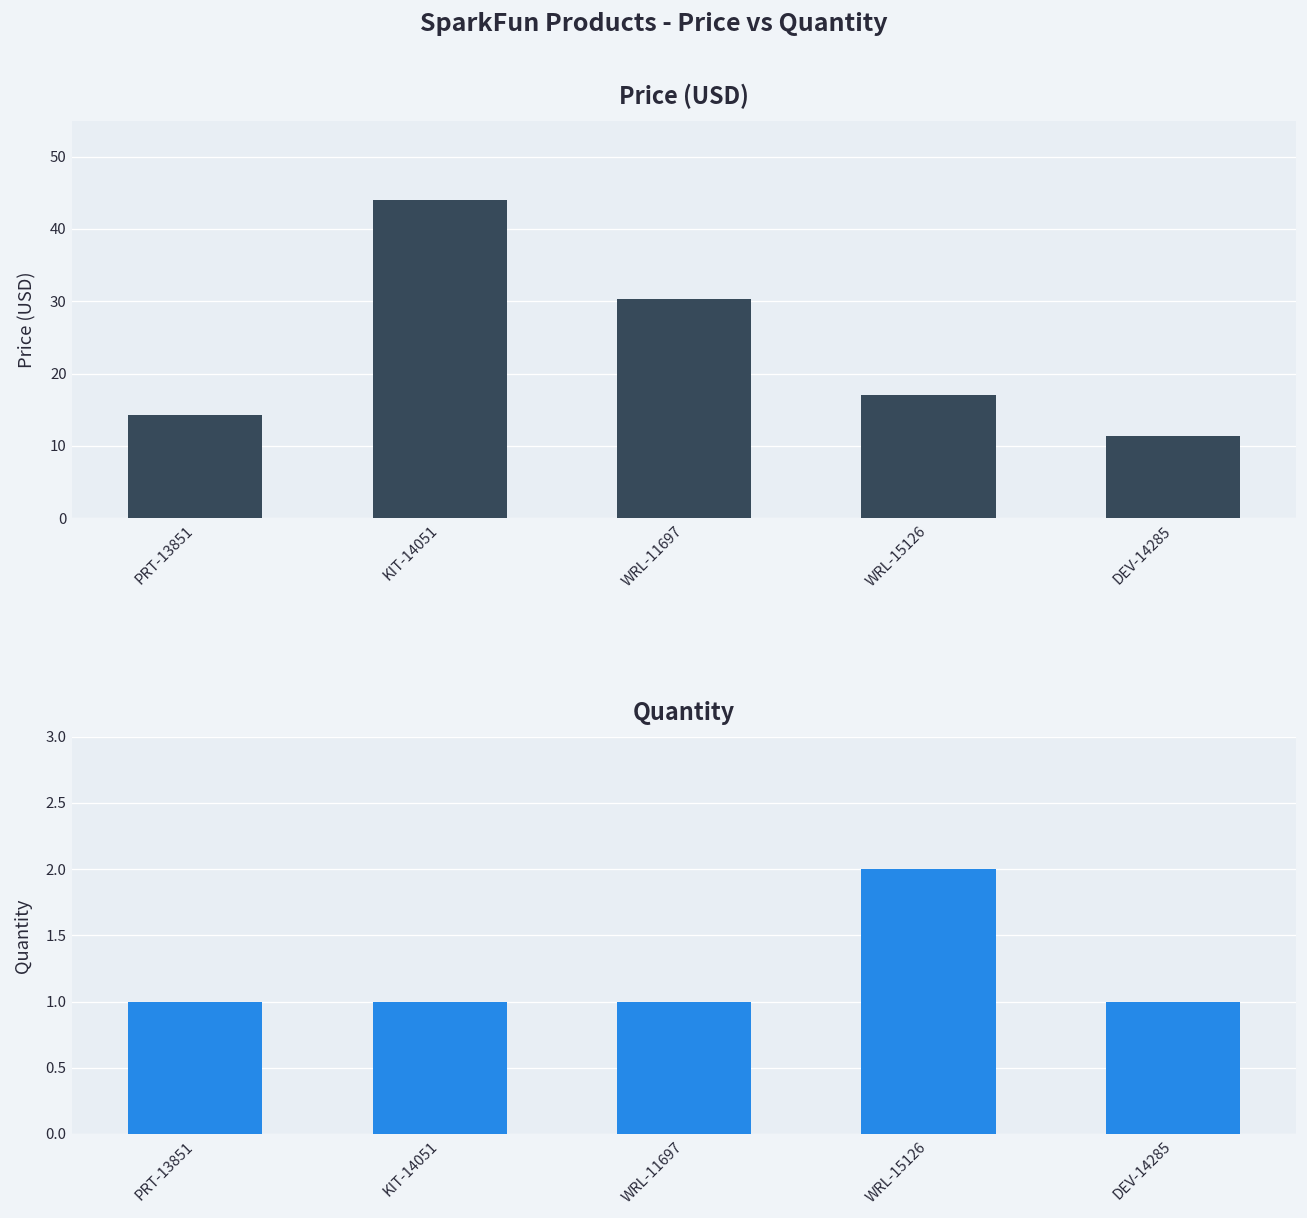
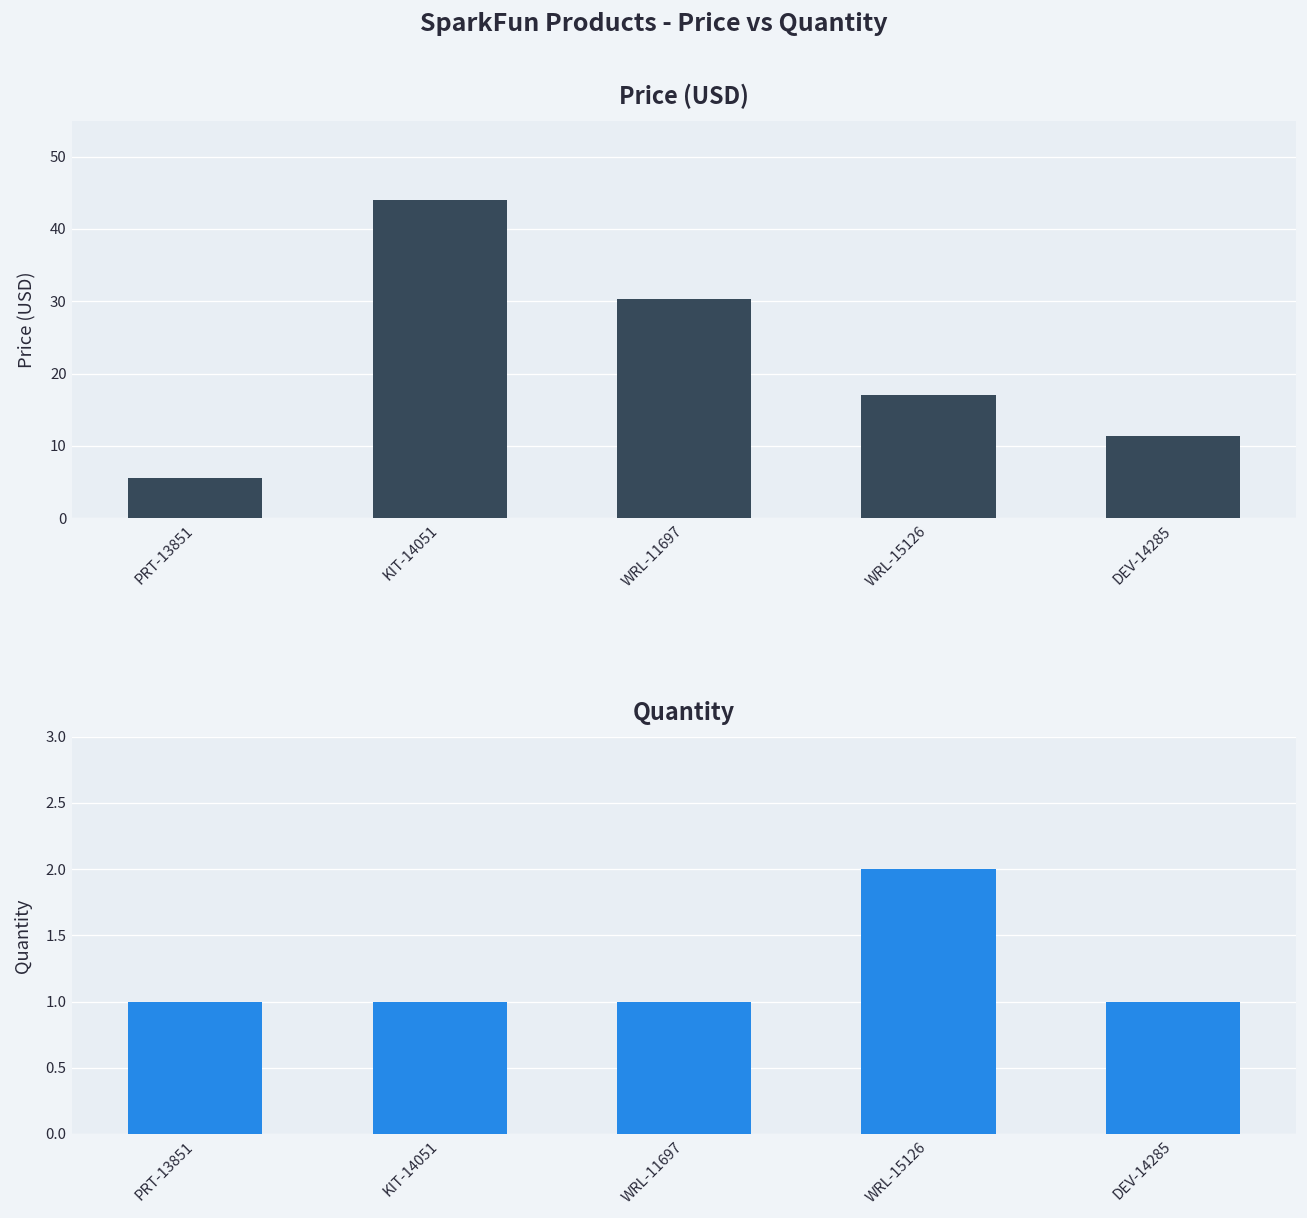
Price (USD), PRT-13851: 14 -> 6
